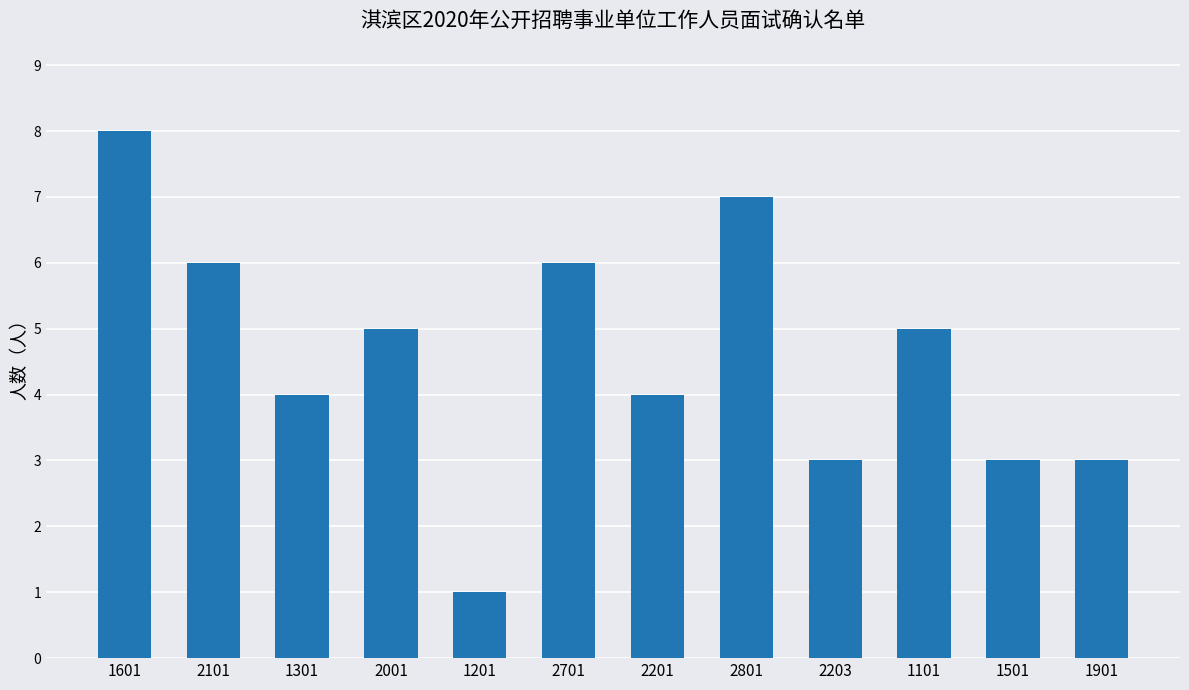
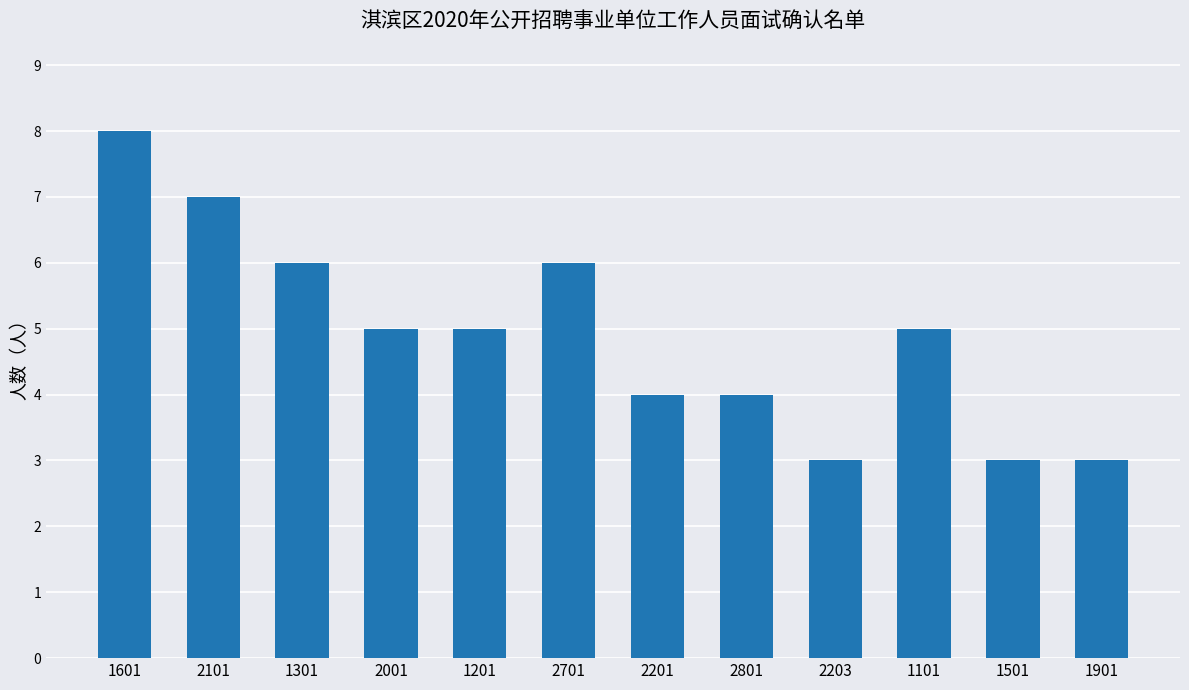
2101: 6 -> 7
1301: 4 -> 6
1201: 1 -> 5
2801: 7 -> 4
